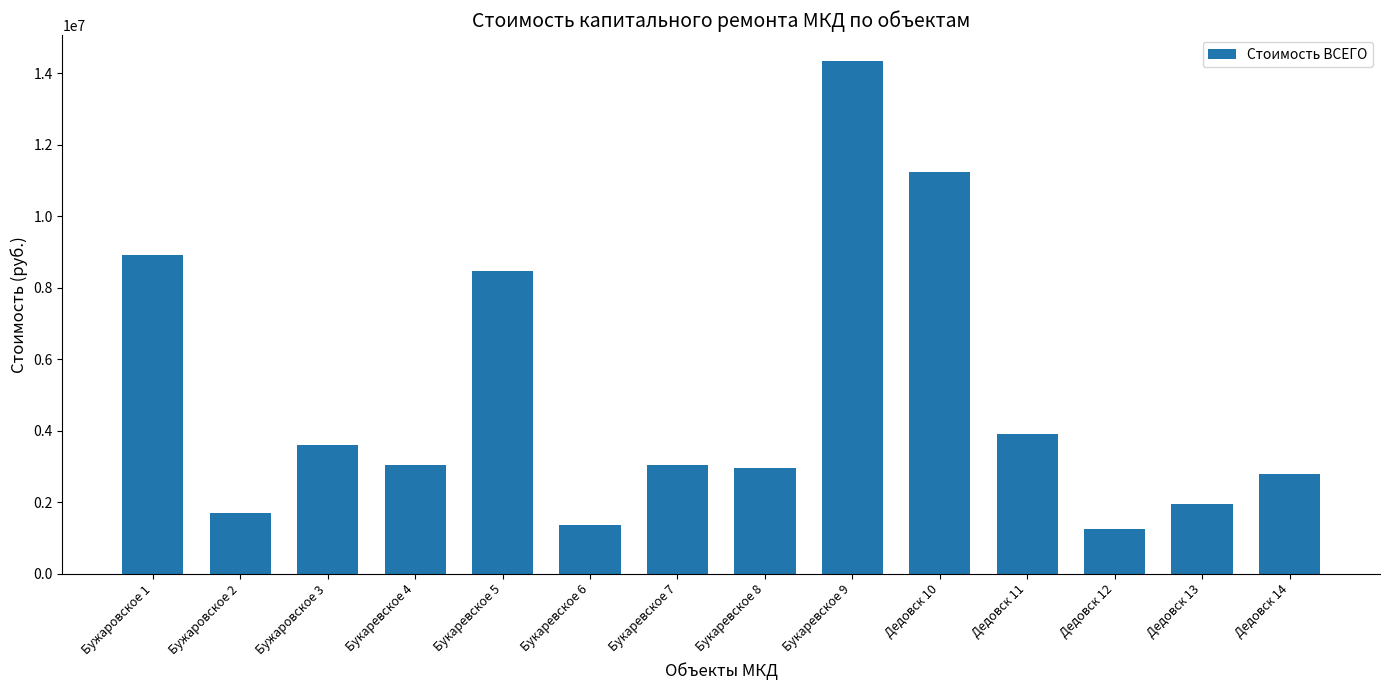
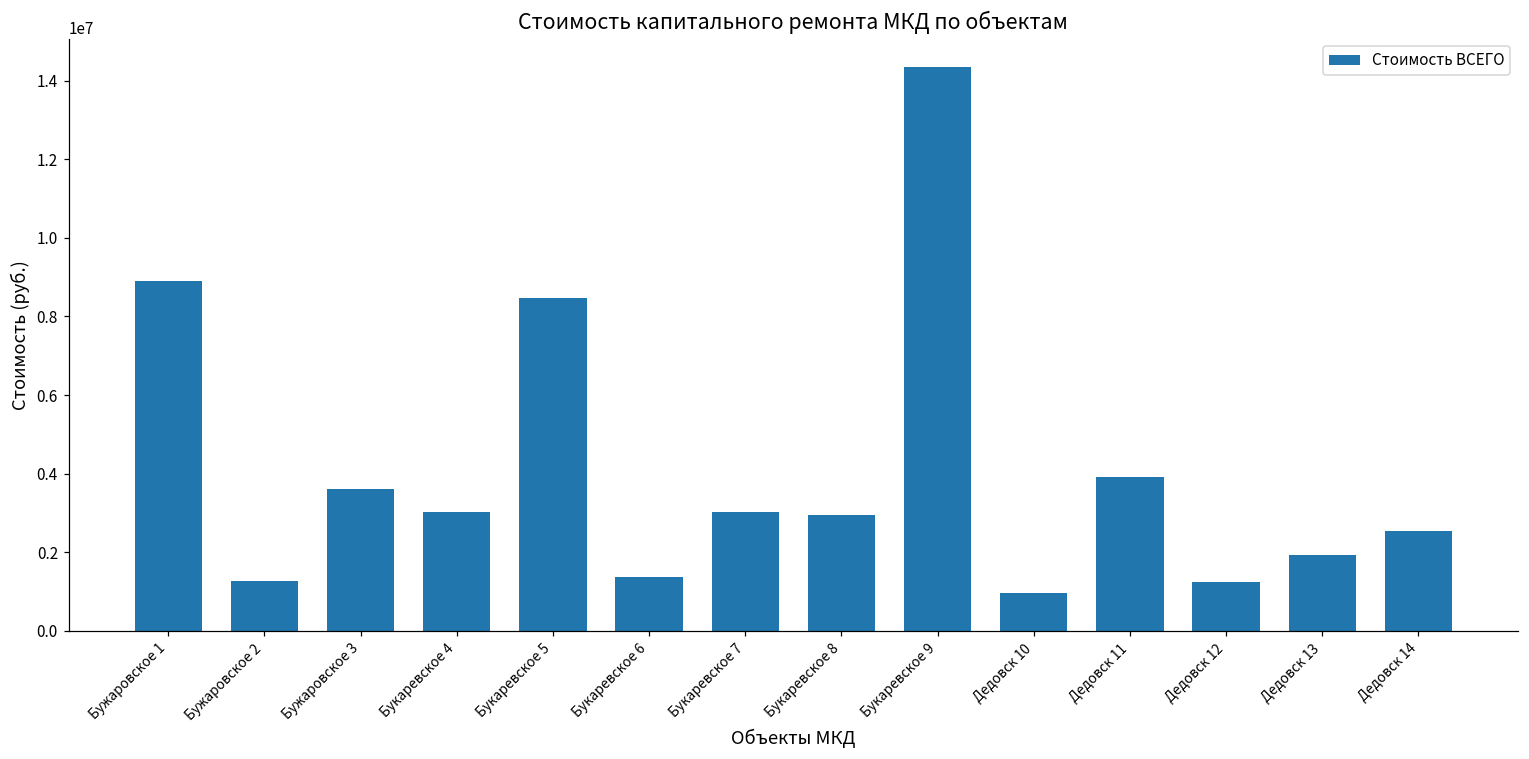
Бужаровское 2: 1700000 -> 1300000
Дедовск 10: 11200000 -> 1000000
Дедовск 14: 2800000 -> 2500000
